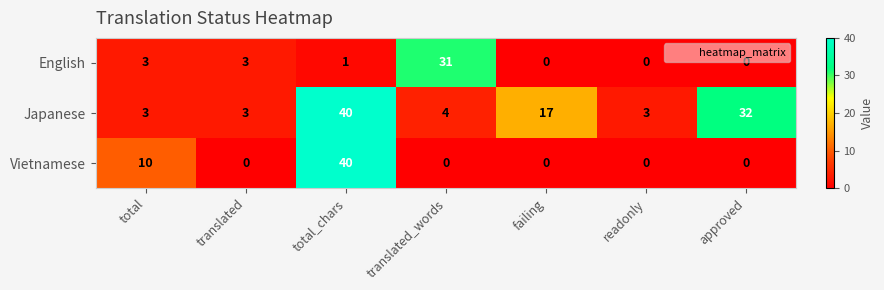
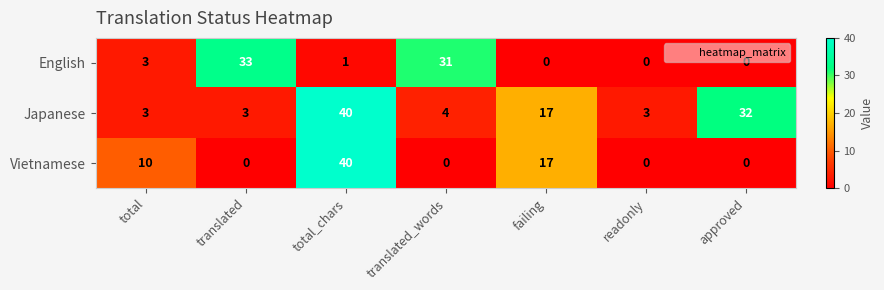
English, translated: 3 -> 33
Vietnamese, failing: 0 -> 17
